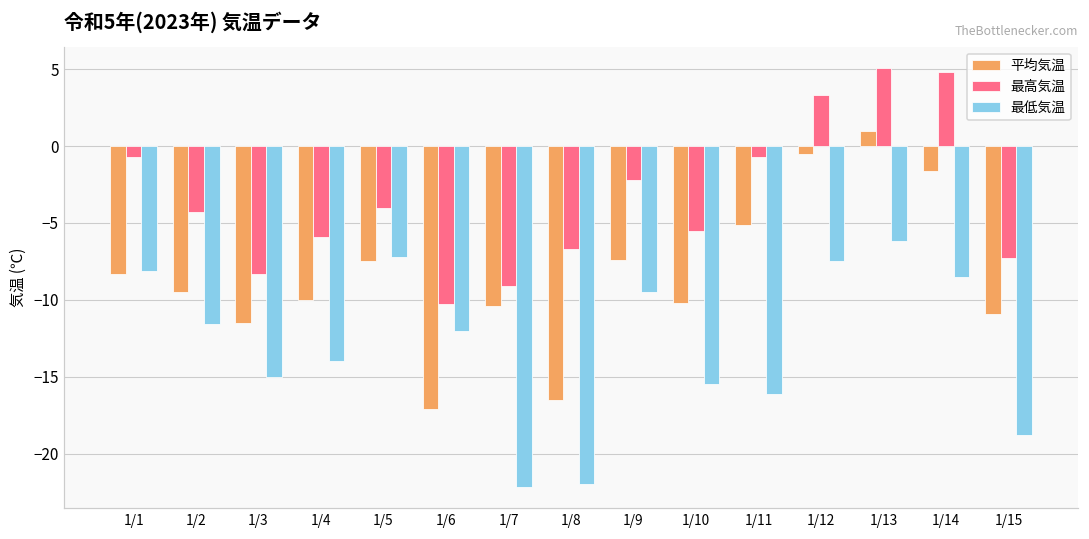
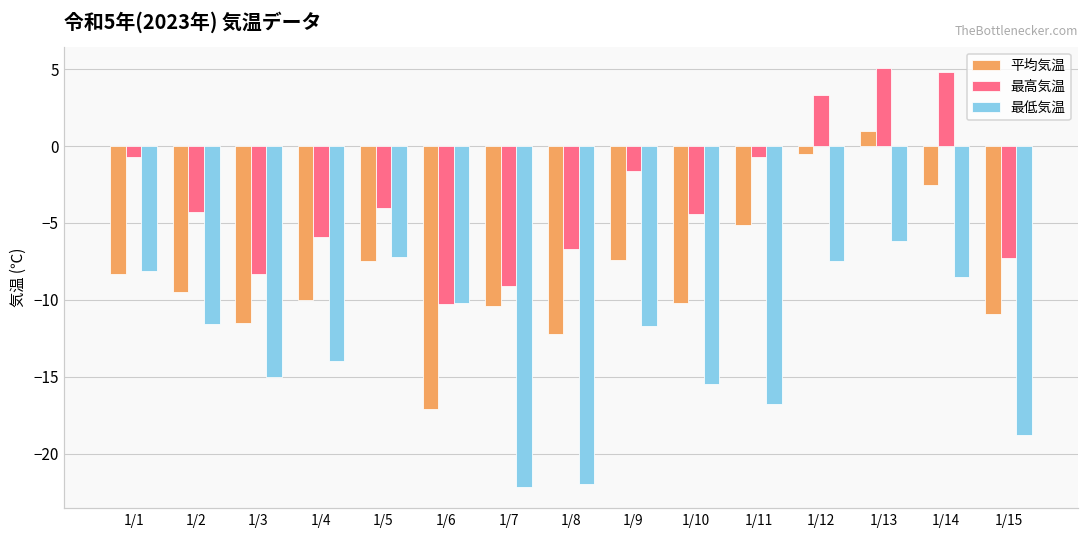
最低気温, 1/6: -12.0 -> -10.2
平均気温, 1/8: -16.5 -> -12.2
最高気温, 1/9: -2.2 -> -1.6
最低気温, 1/9: -9.5 -> -11.7
最高気温, 1/10: -5.5 -> -4.4
最低気温, 1/11: -16.1 -> -16.8
平均気温, 1/14: -1.6 -> -2.5
